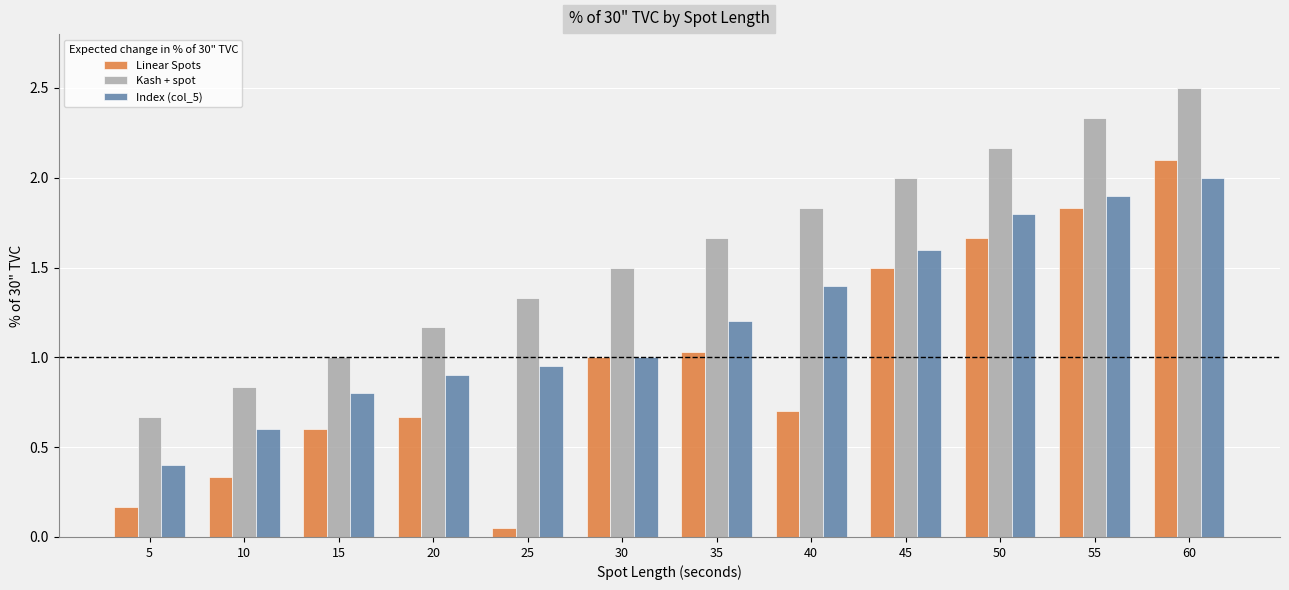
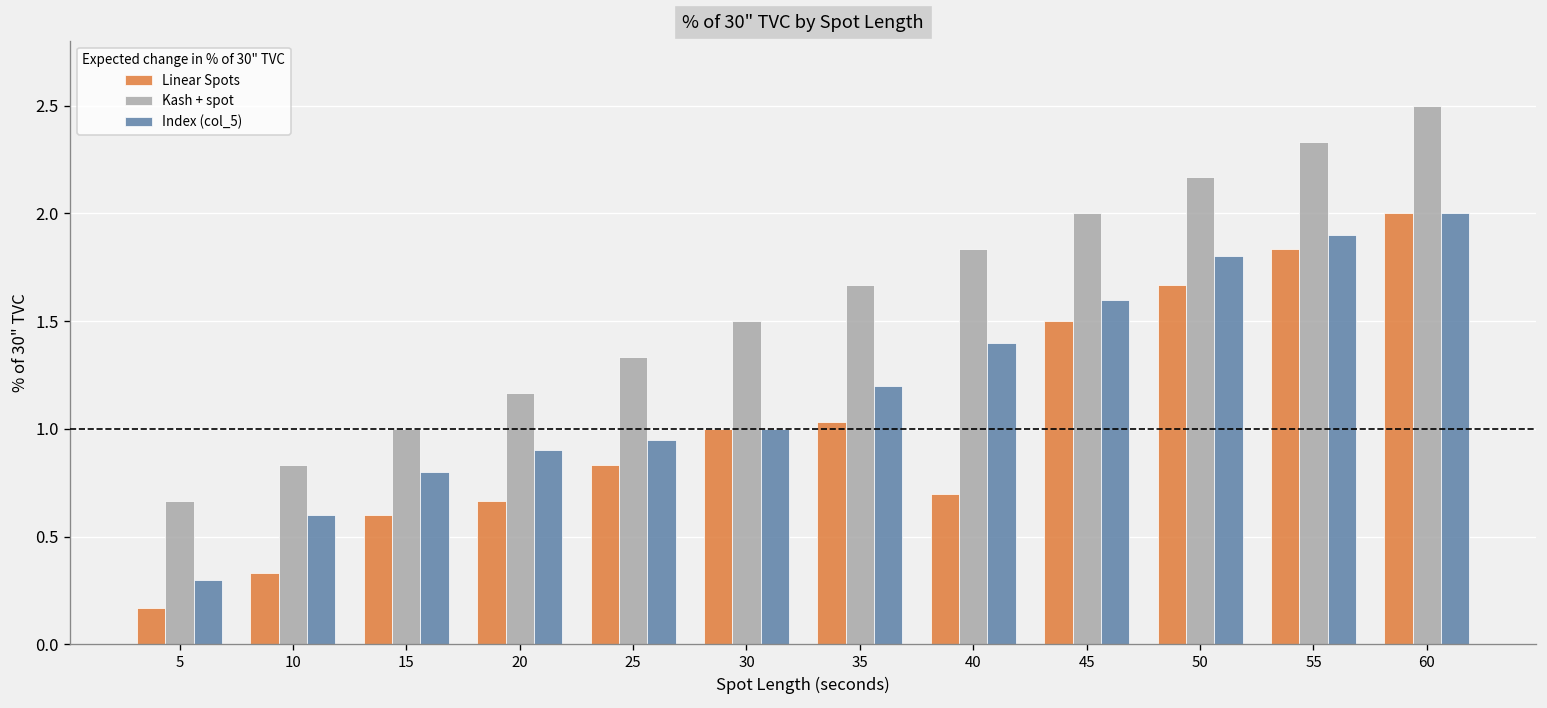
Index (col_5), 5: 0.4 -> 0.3
Linear Spots, 25: 0.05 -> 0.83
Linear Spots, 60: 2.1 -> 2.0
